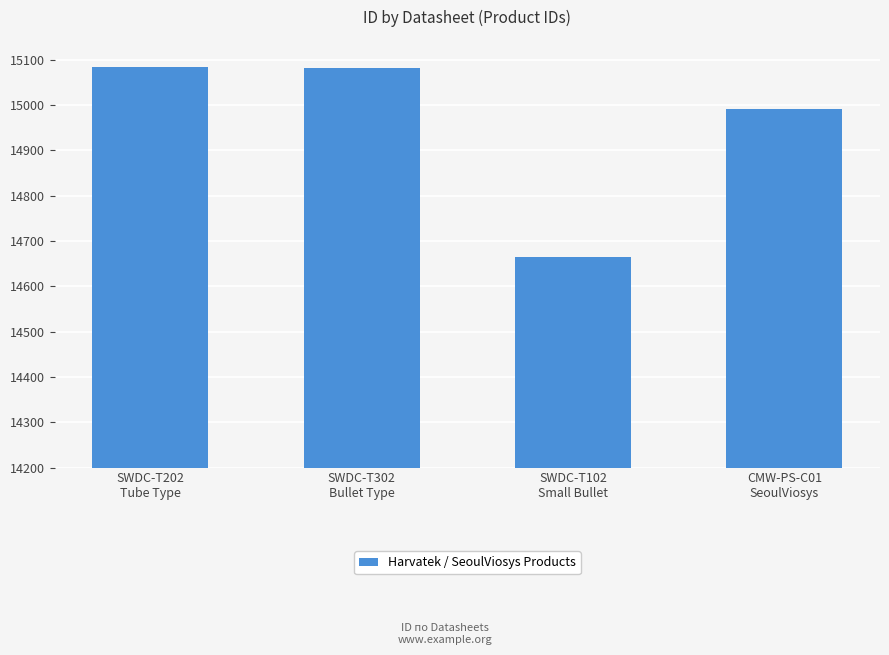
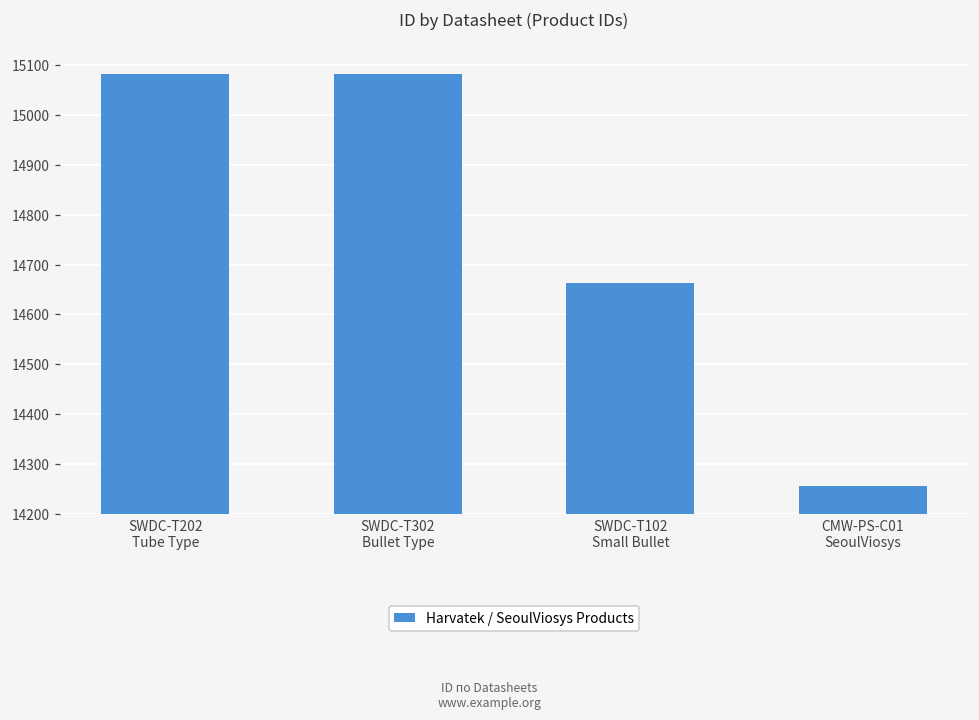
CMW-PS-C01 SeoulViosys: 14990 -> 14260
